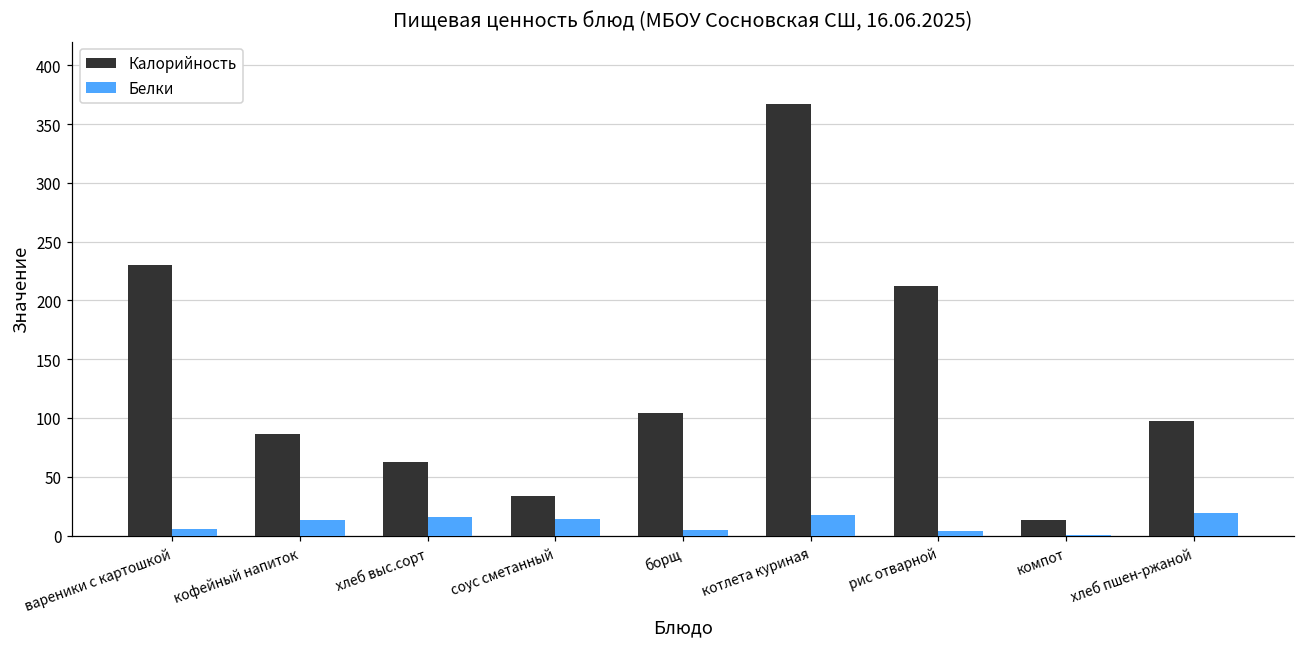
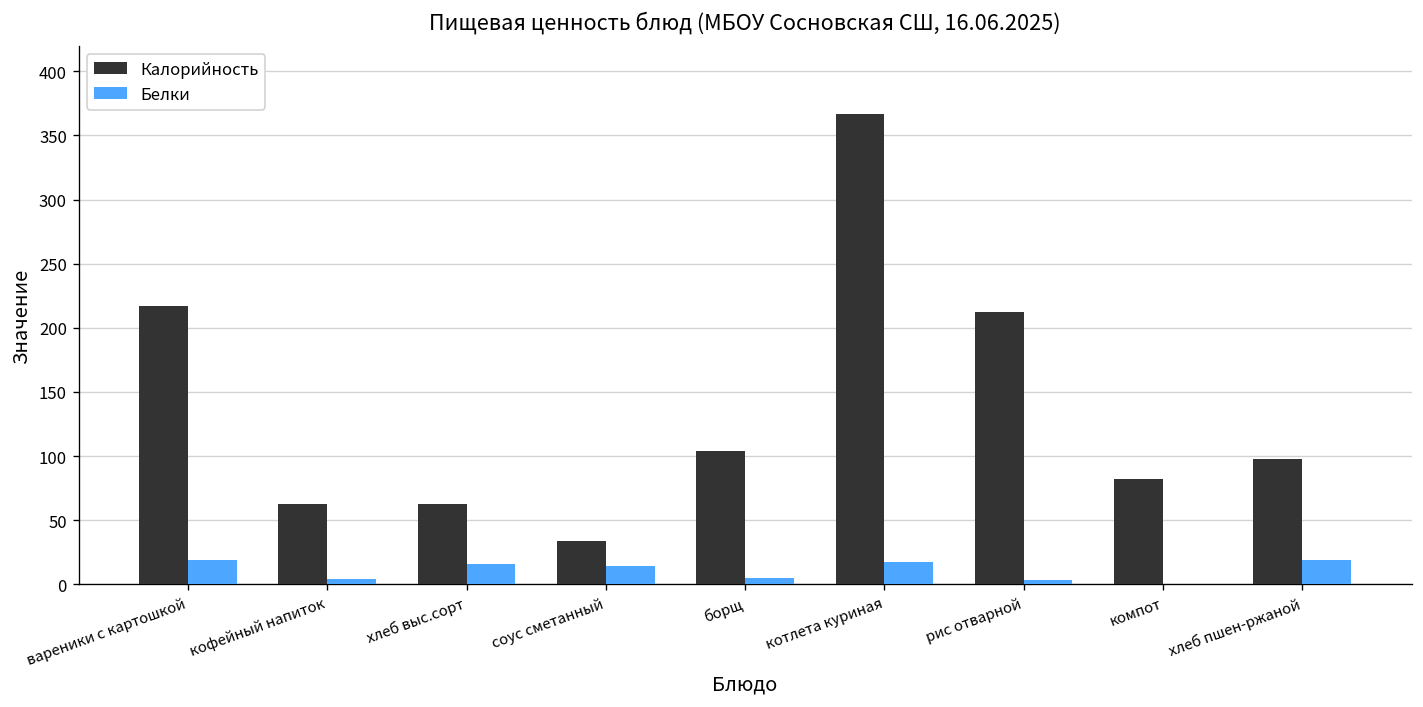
Калорийность, вареники с картошкой: 230 -> 217
Белки, вареники с картошкой: 6 -> 19
Калорийность, кофейный напиток: 86 -> 62
Белки, кофейный напиток: 13 -> 4
Калорийность, компот: 14 -> 82
